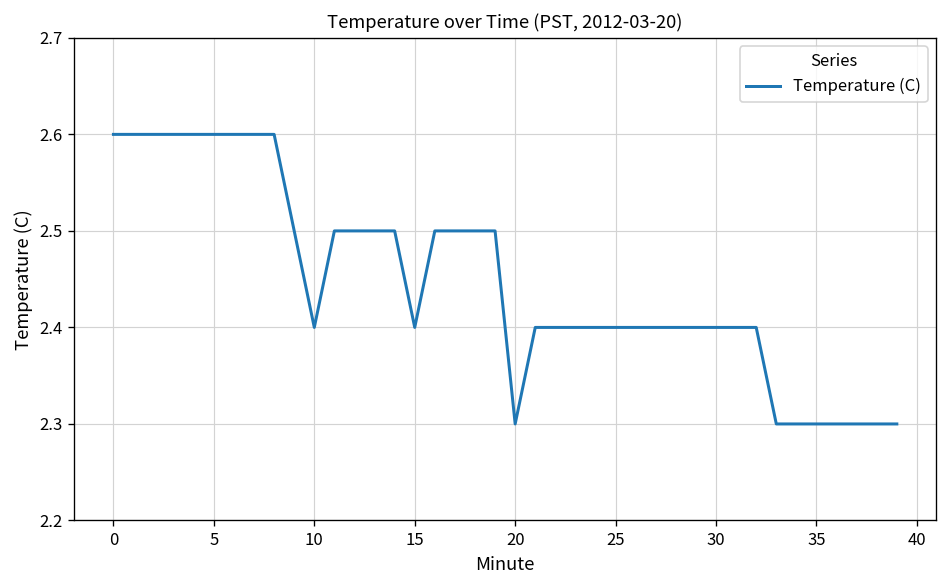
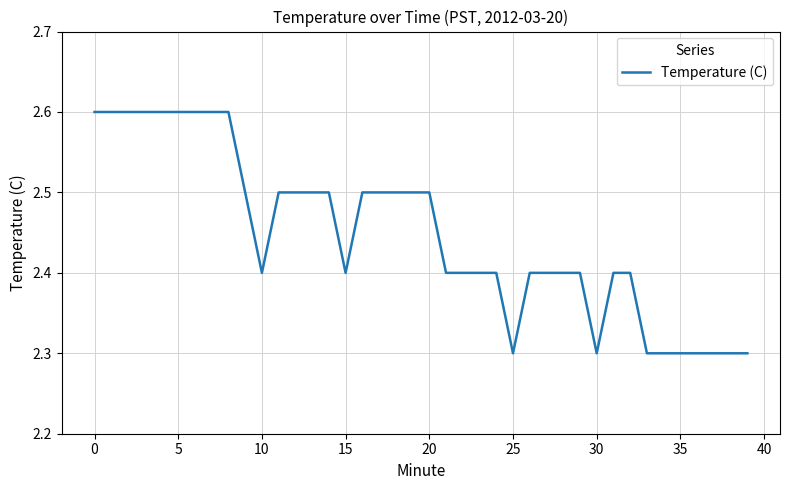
20: 2.3 -> 2.5
25: 2.4 -> 2.3
30: 2.4 -> 2.3
